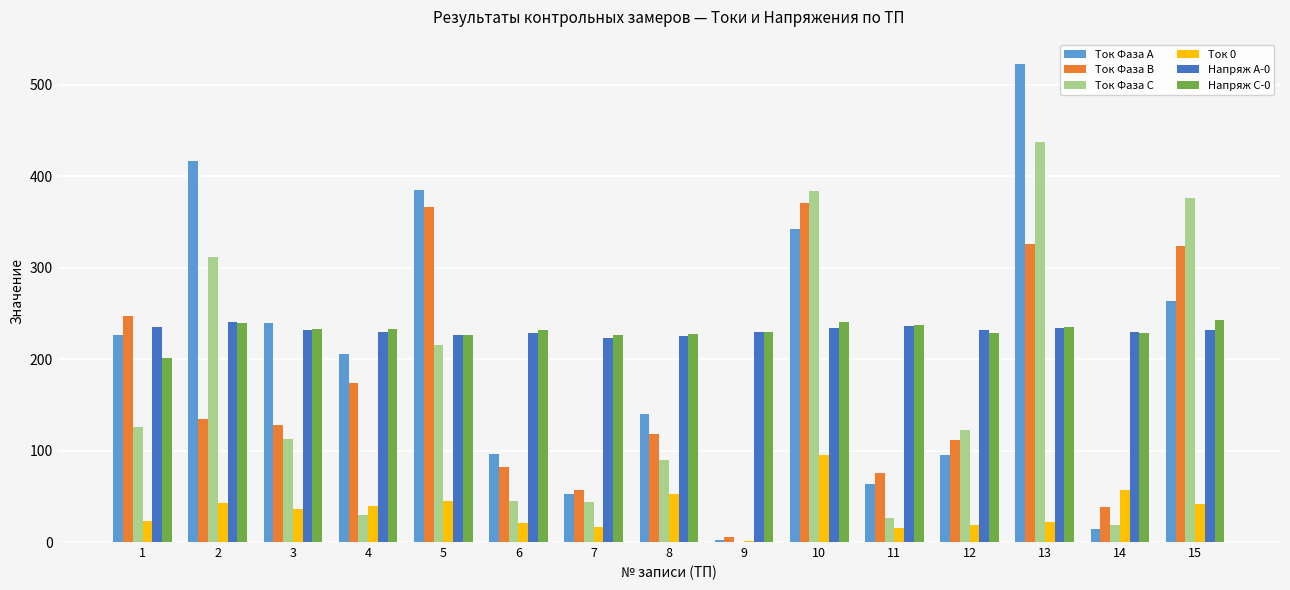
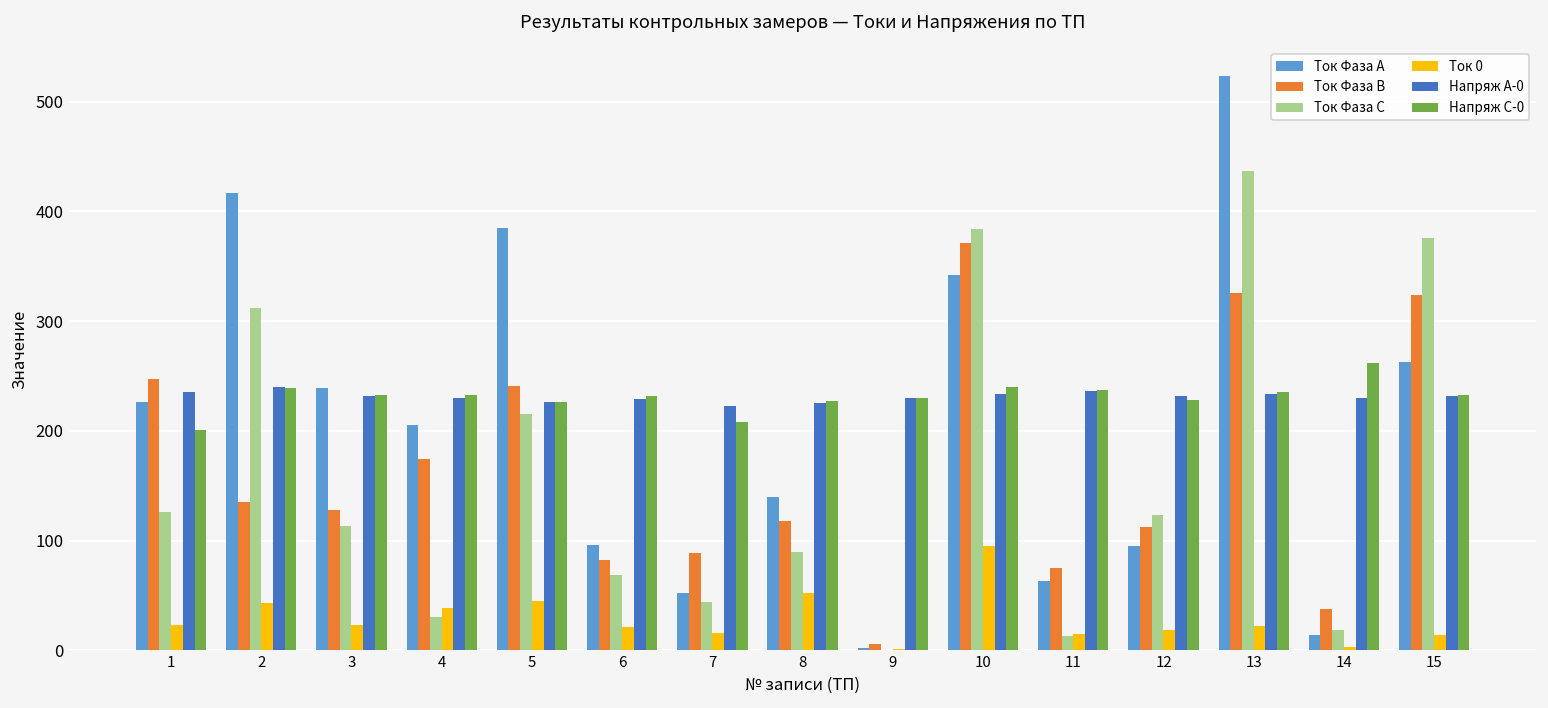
Ток 0, 3: 40 -> 20
Ток Фаза В, 5: 370 -> 240
Ток Фаза С, 6: 50 -> 70
Ток Фаза В, 7: 60 -> 90
Напряж С-0, 7: 230 -> 210
Ток Фаза С, 11: 30 -> 10
Ток 0, 14: 60 -> 0
Напряж С-0, 14: 230 -> 260
Ток 0, 15: 40 -> 10
Напряж С-0, 15: 240 -> 230
